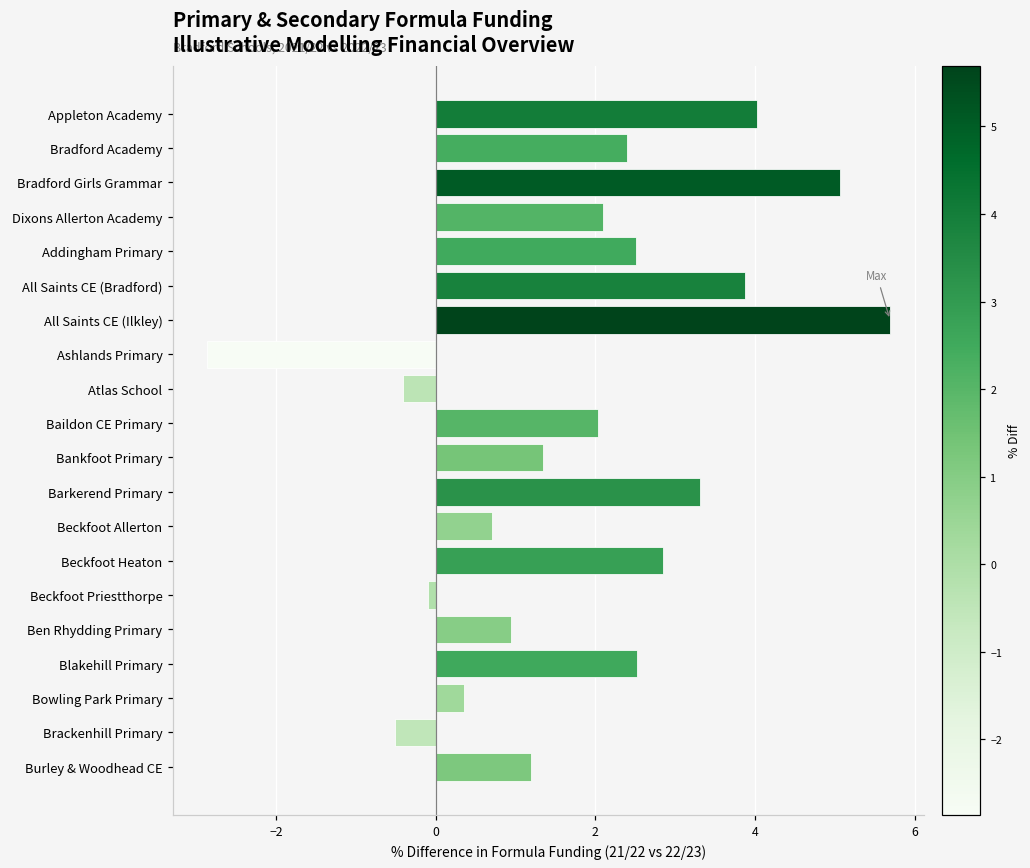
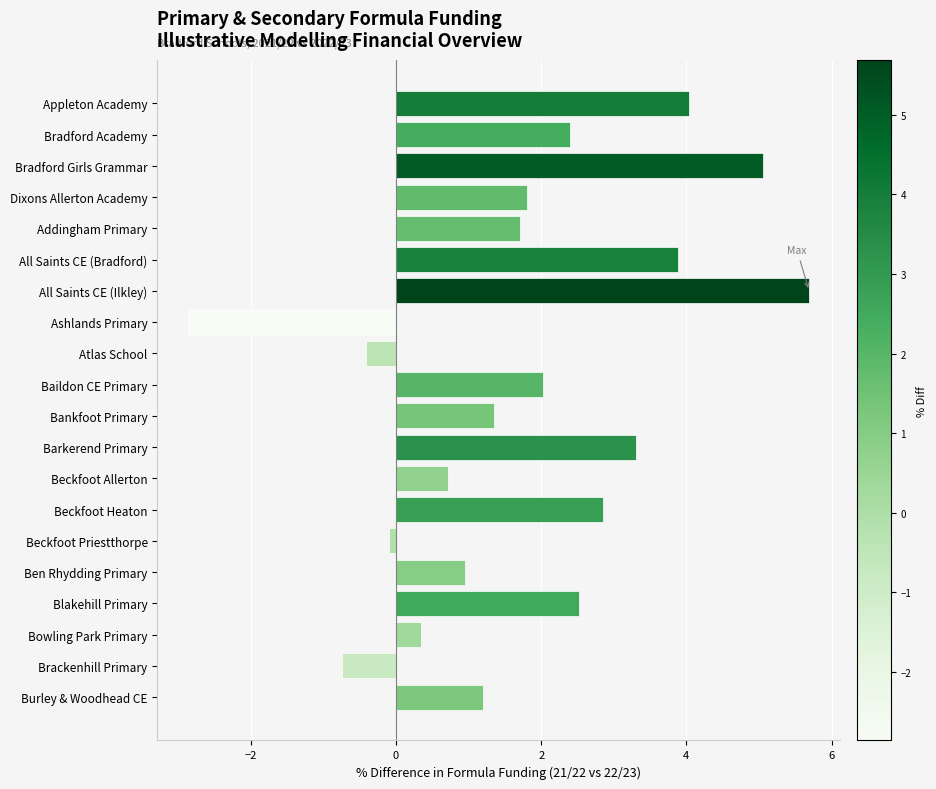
Dixons Allerton Academy: 2.1 -> 1.8
Addingham Primary: 2.5 -> 1.7
Brackenhill Primary: -0.5 -> -0.8
